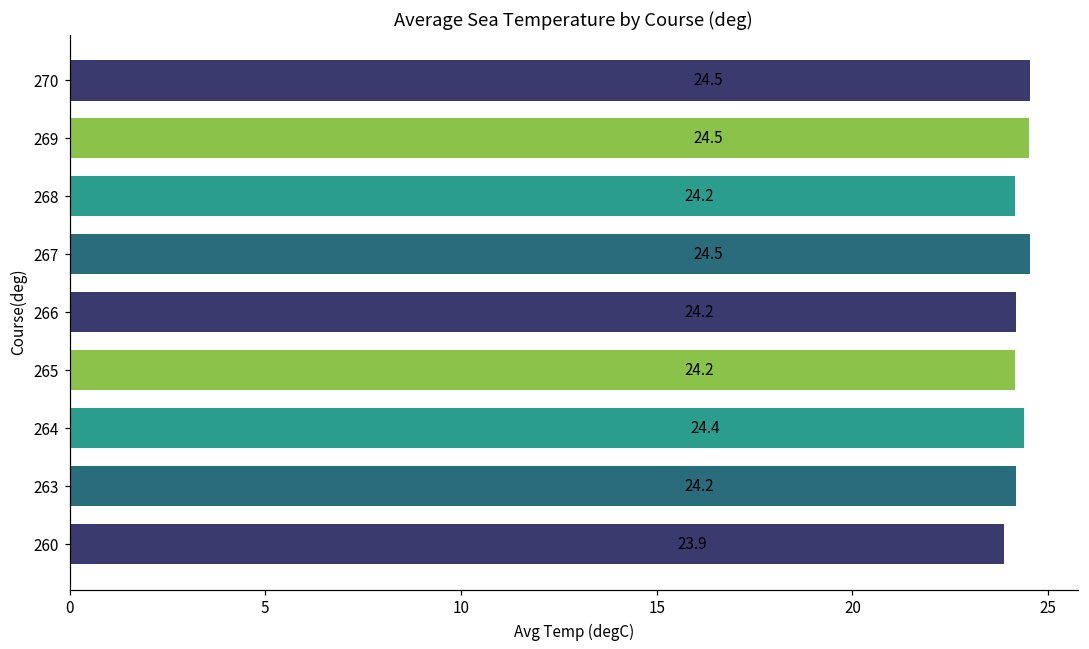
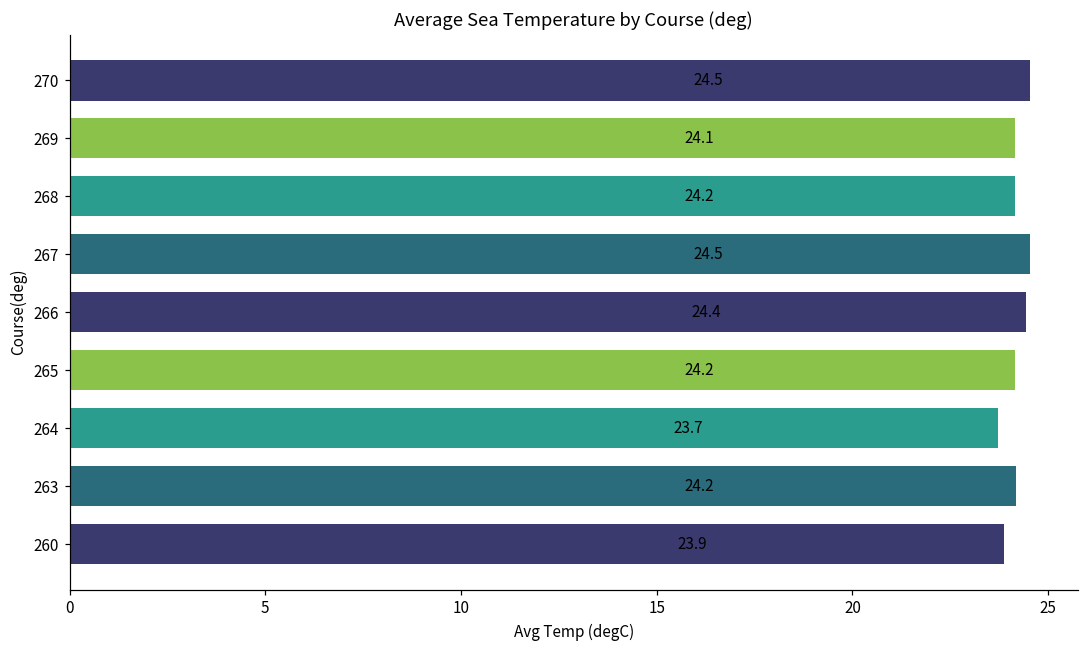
269: 24.5 -> 24.1
266: 24.2 -> 24.4
264: 24.4 -> 23.7
